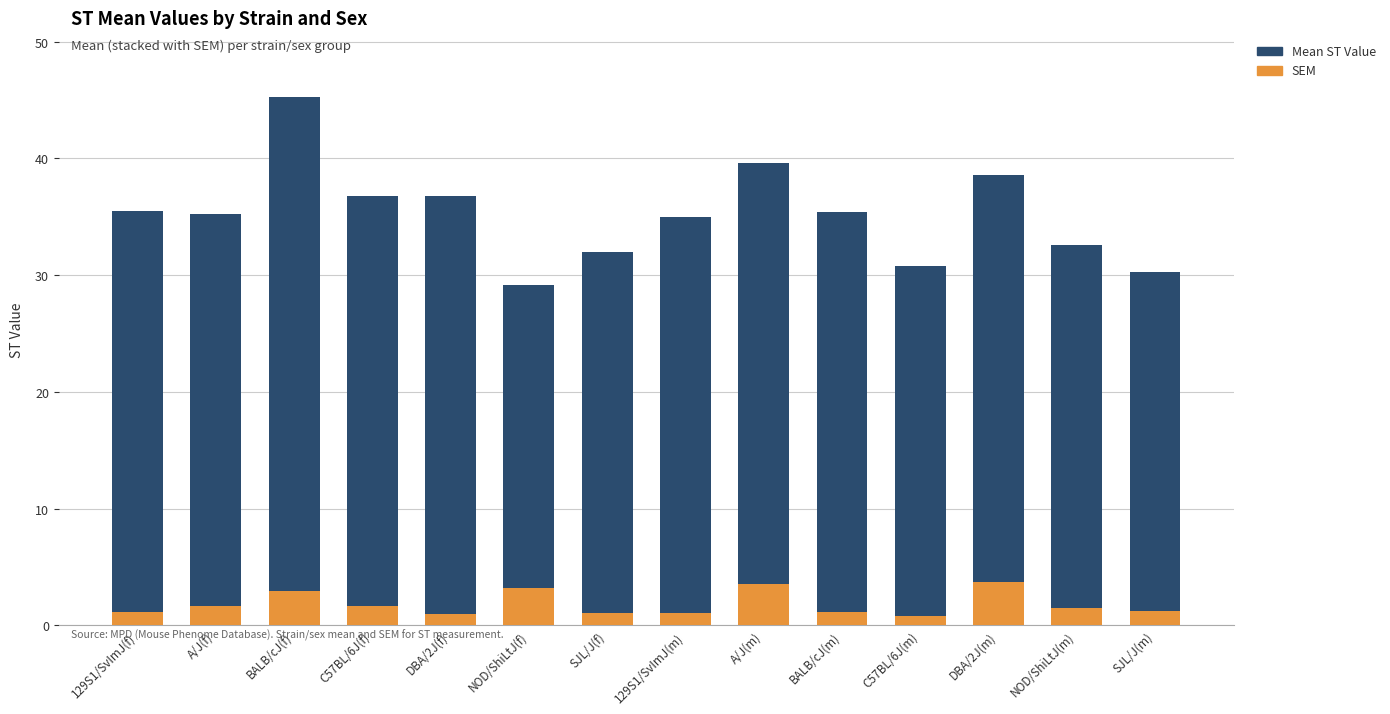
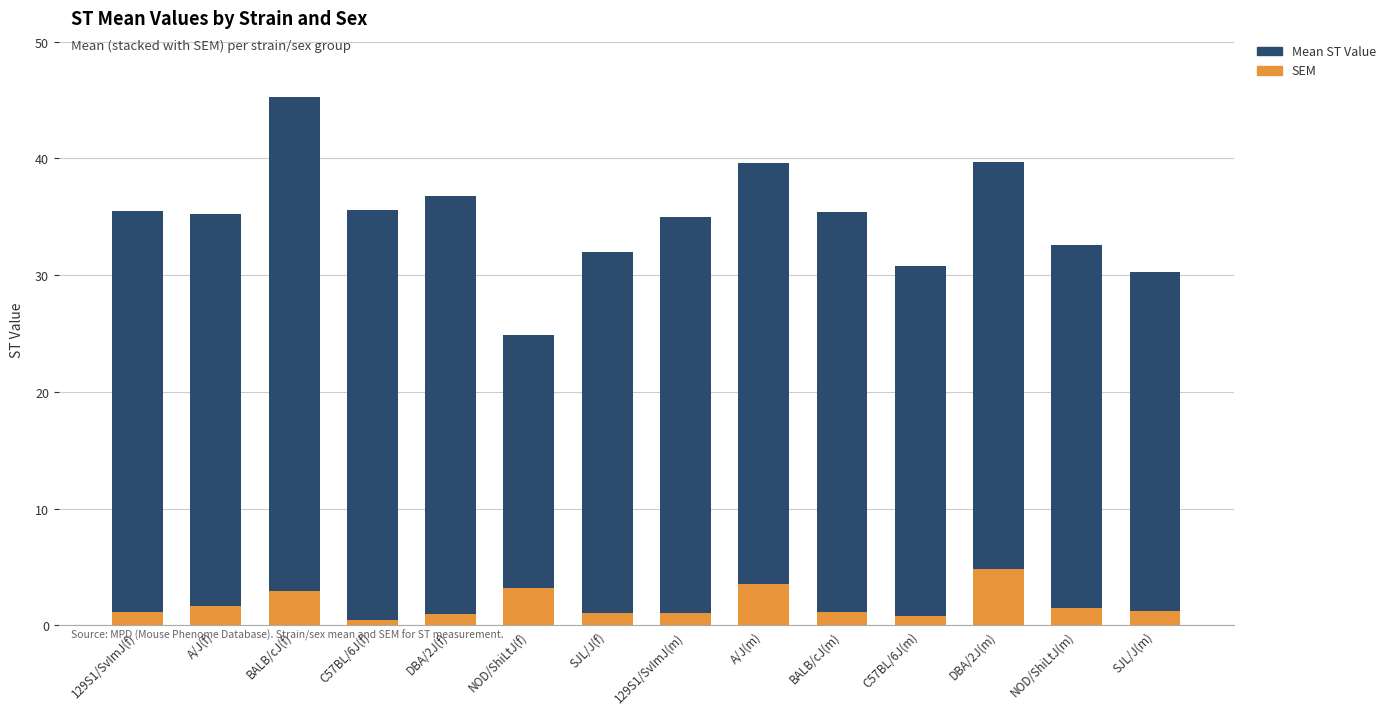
SEM, C57BL/6J(f): 1.7 -> 0.4
Mean ST Value, NOD/ShiLtJ(f): 26.0 -> 21.7
SEM, DBA/2J(m): 3.7 -> 4.8
